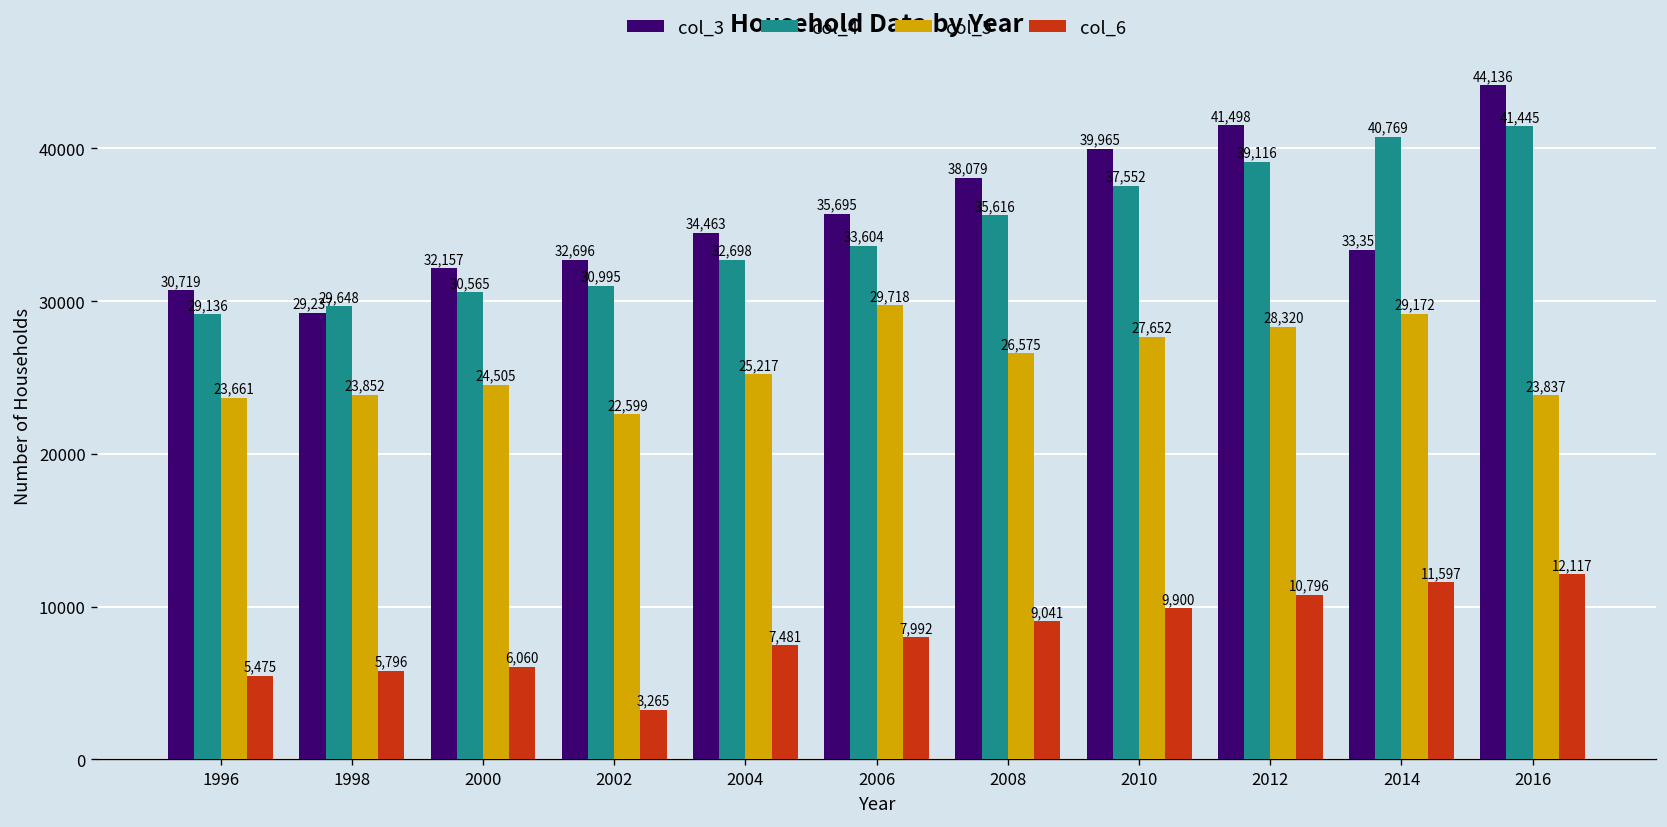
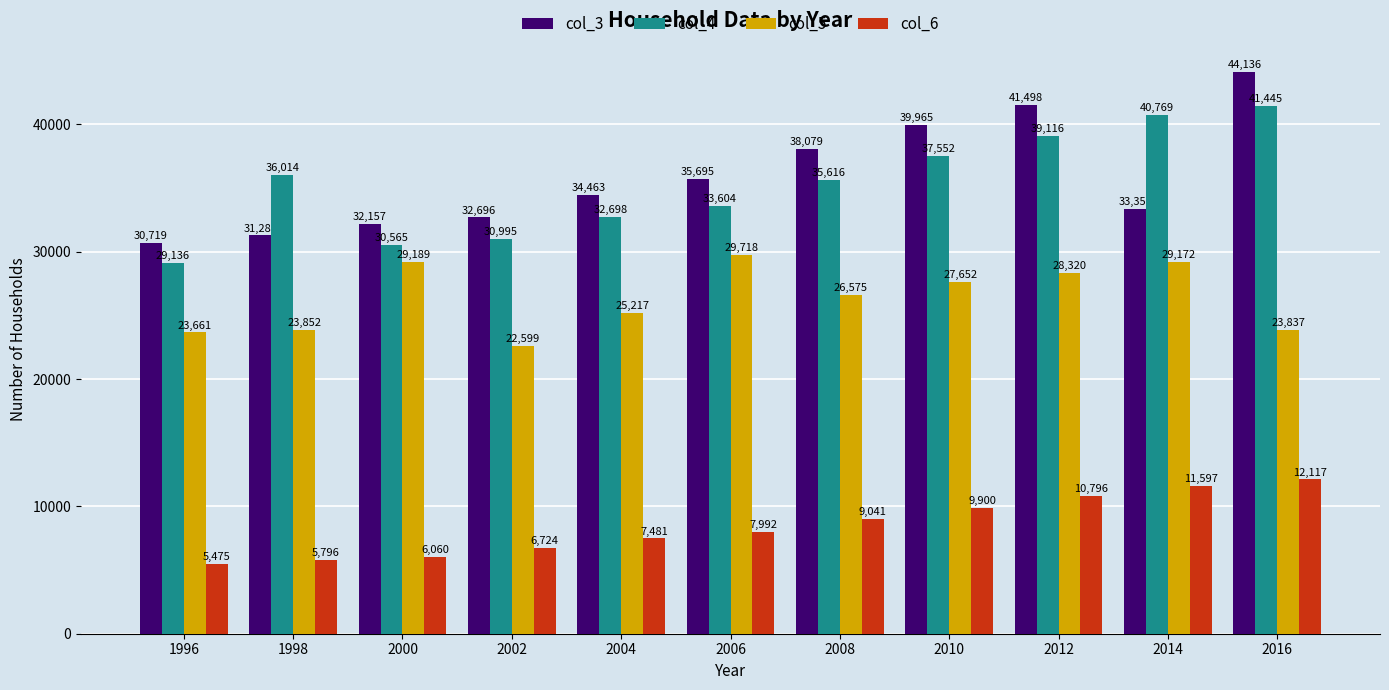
col_3, 1998: 29,237 -> 31,283
col_4, 1998: 29,648 -> 36,014
col_5, 2000: 24,505 -> 29,189
col_6, 2002: 3,265 -> 6,724
